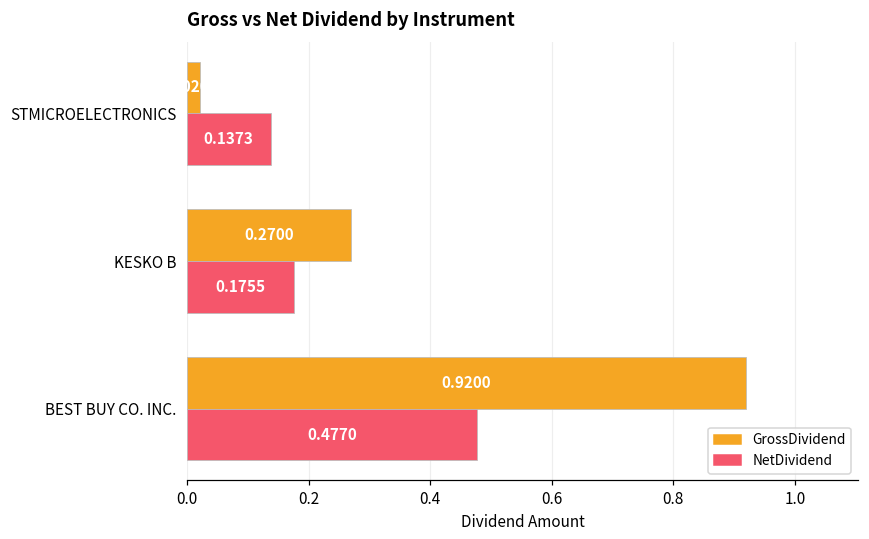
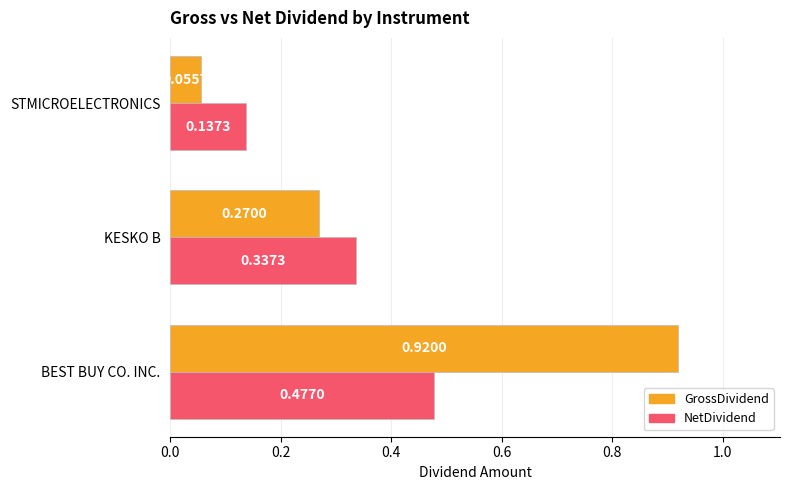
GrossDividend, STMICROELECTRONICS: 0.02 -> 0.06
NetDividend, KESKO B: 0.1755 -> 0.3373
